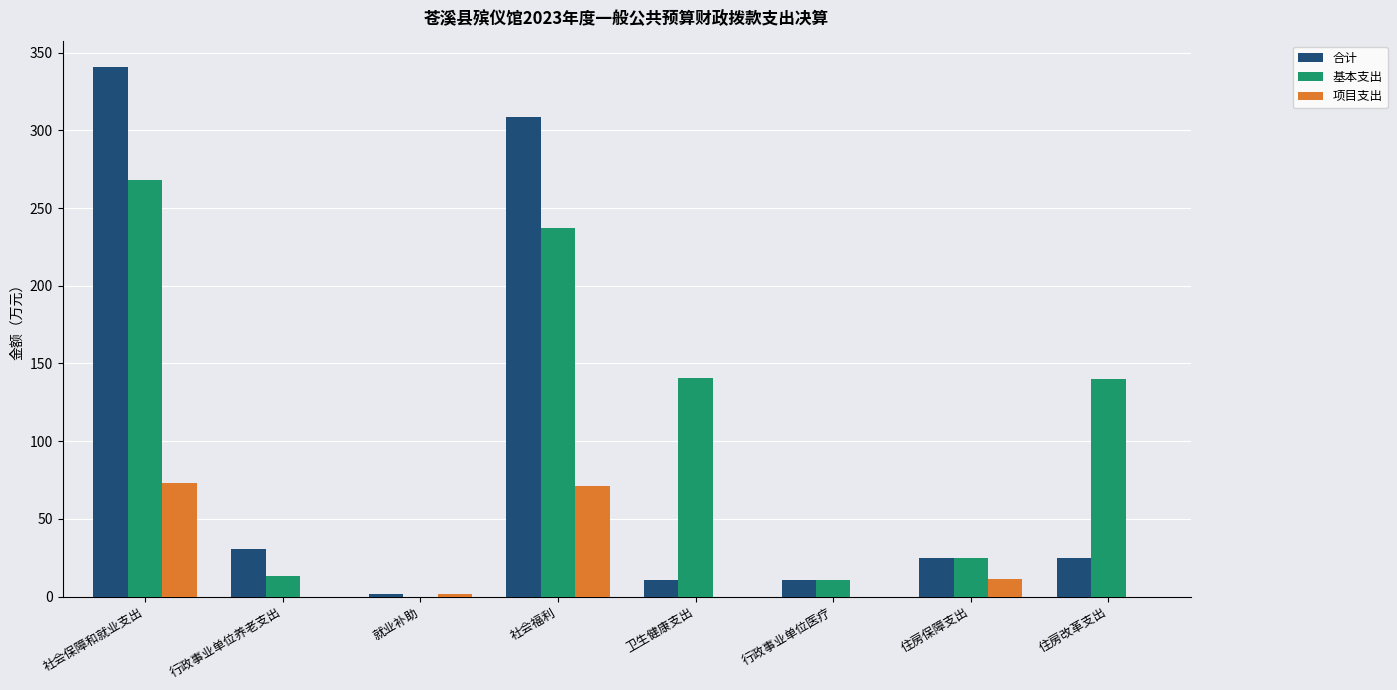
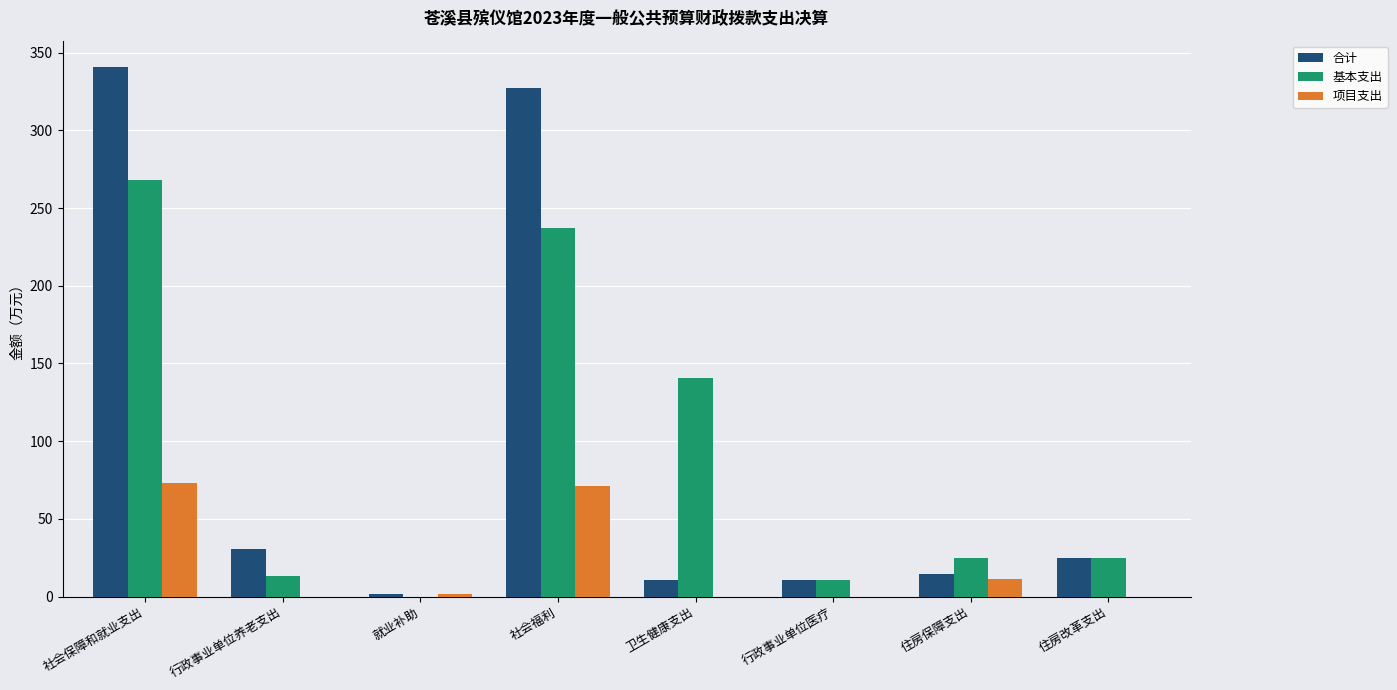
合计, 社会福利: 309 -> 327
合计, 住房保障支出: 25 -> 15
基本支出, 住房改革支出: 140 -> 25
